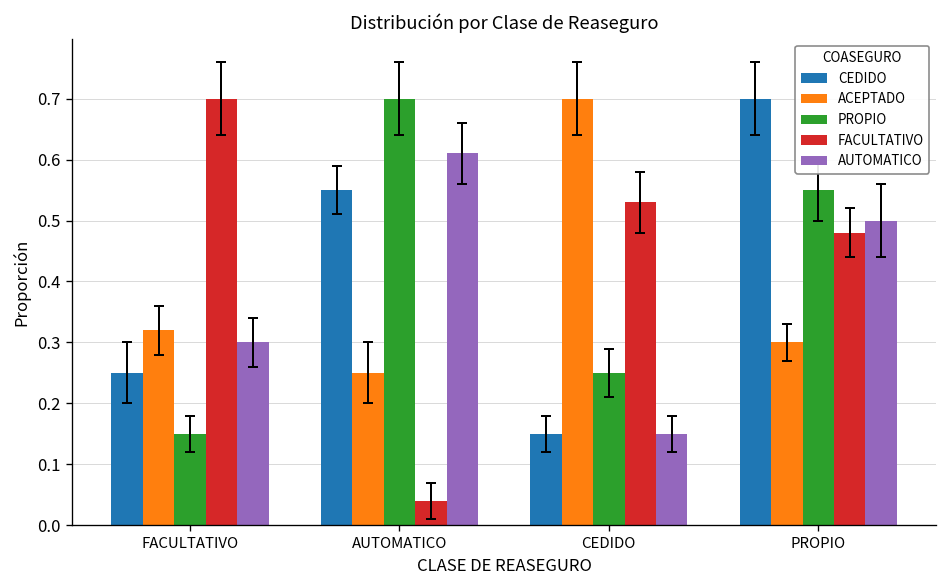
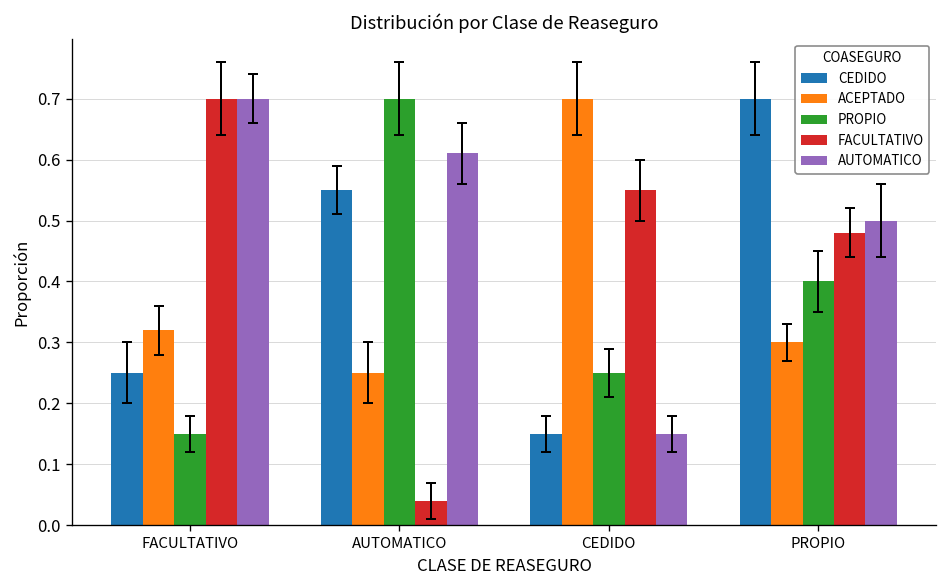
AUTOMATICO, FACULTATIVO: 0.3 -> 0.7
FACULTATIVO, CEDIDO: 0.53 -> 0.55
PROPIO, PROPIO: 0.55 -> 0.40
